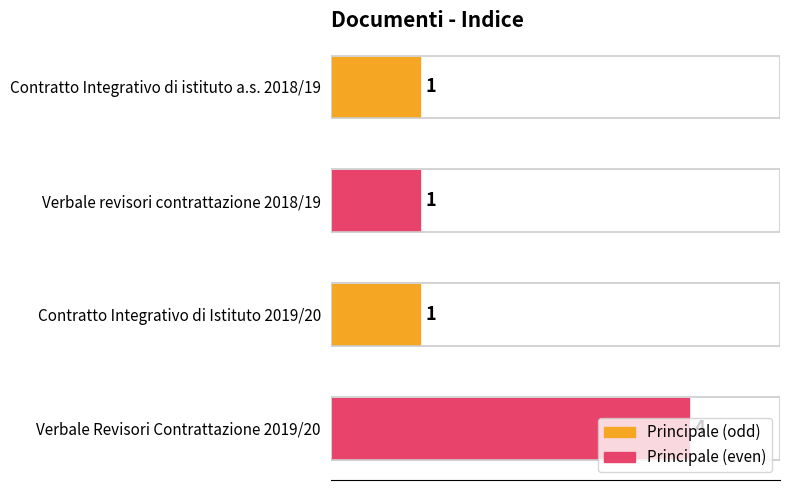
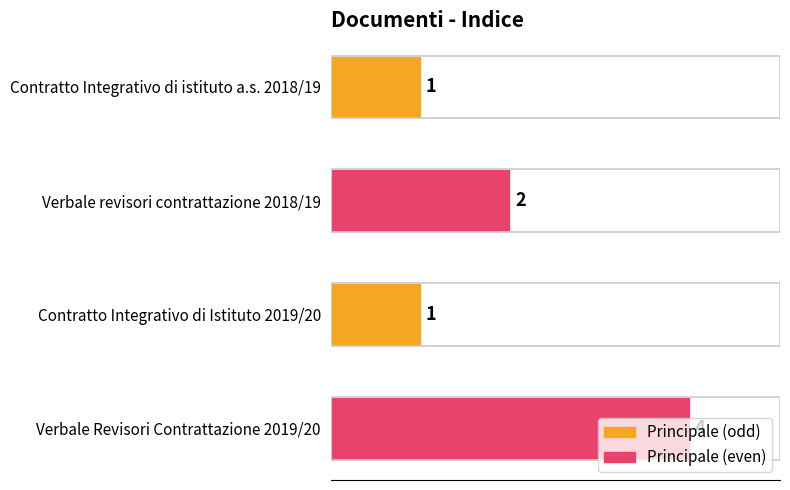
Verbale revisori contrattazione 2018/19: 1 -> 2
